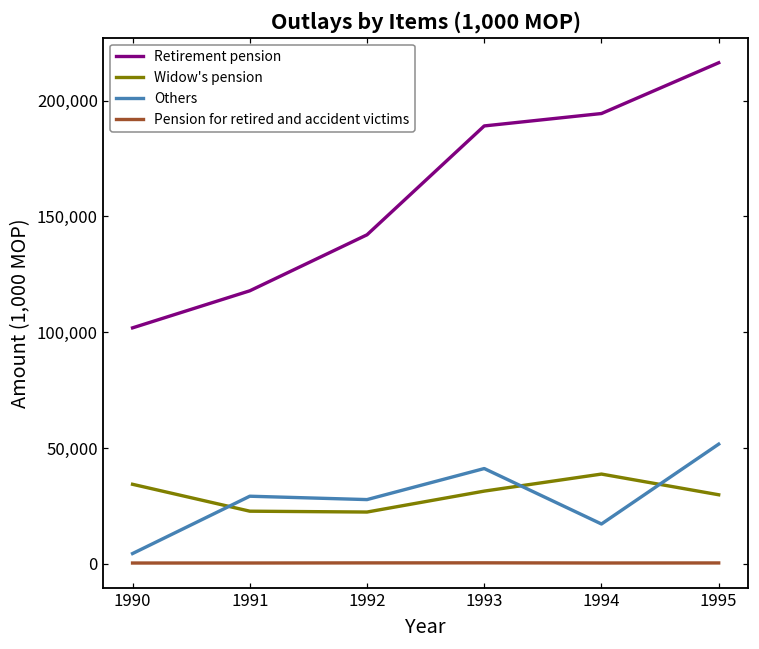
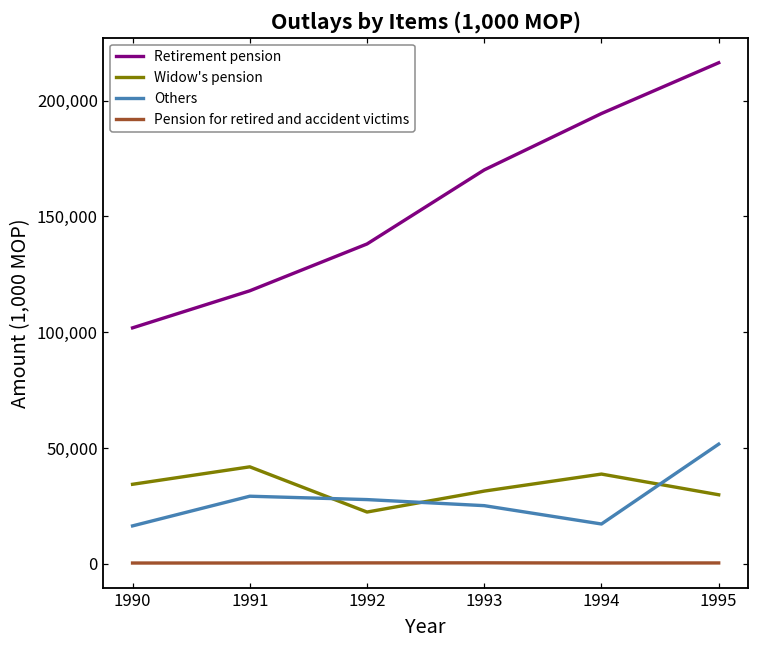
Others, 1990: 4,000 -> 16,000
Widow's pension, 1991: 23,000 -> 42,000
Retirement pension, 1992: 142,000 -> 138,000
Retirement pension, 1993: 189,000 -> 170,000
Others, 1993: 41,000 -> 25,000
